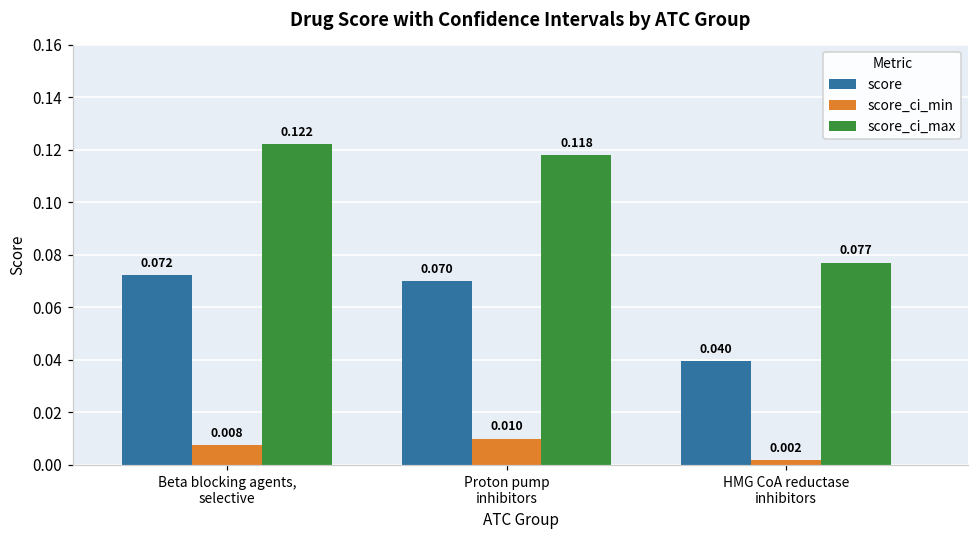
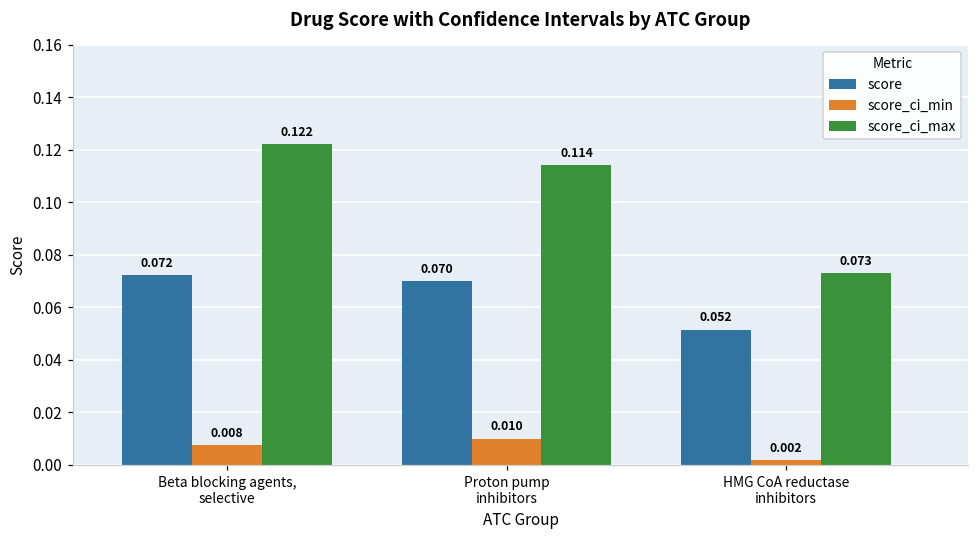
score_ci_max, Proton pump inhibitors: 0.118 -> 0.114
score, HMG CoA reductase inhibitors: 0.040 -> 0.052
score_ci_max, HMG CoA reductase inhibitors: 0.077 -> 0.073
